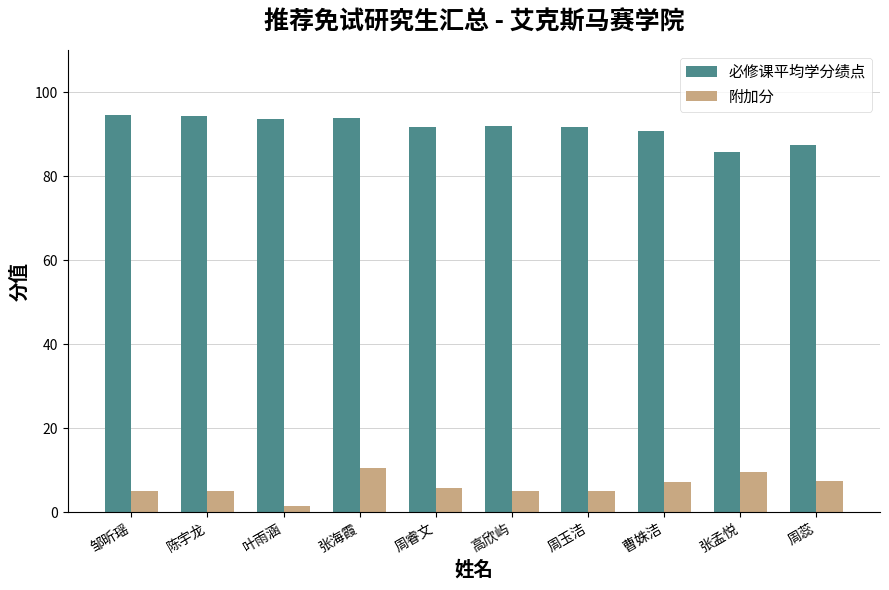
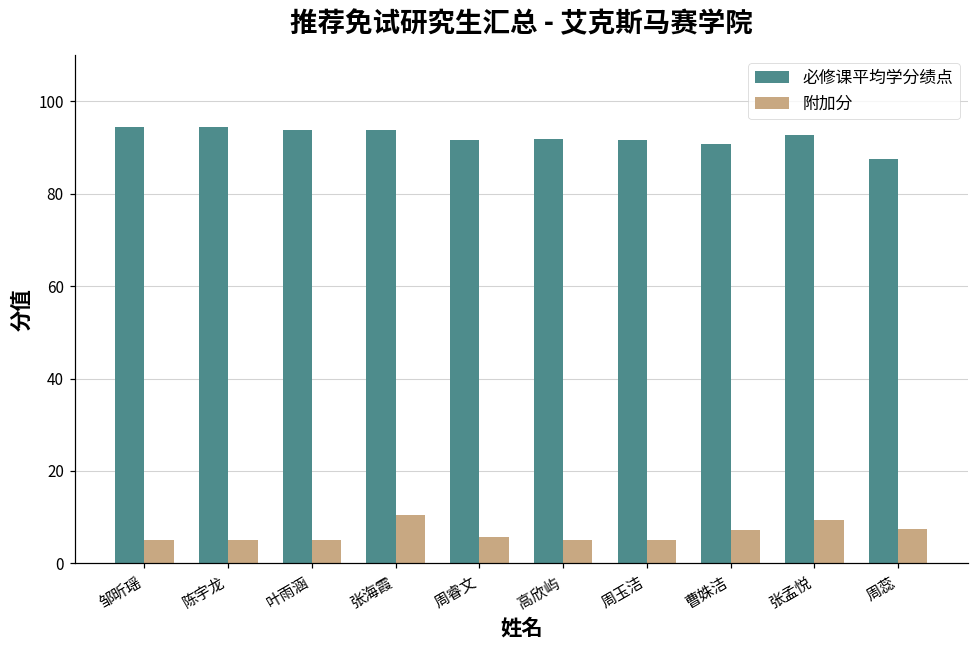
附加分, 叶雨涵: 1 -> 5
必修课平均学分绩点, 张孟悦: 86 -> 93
